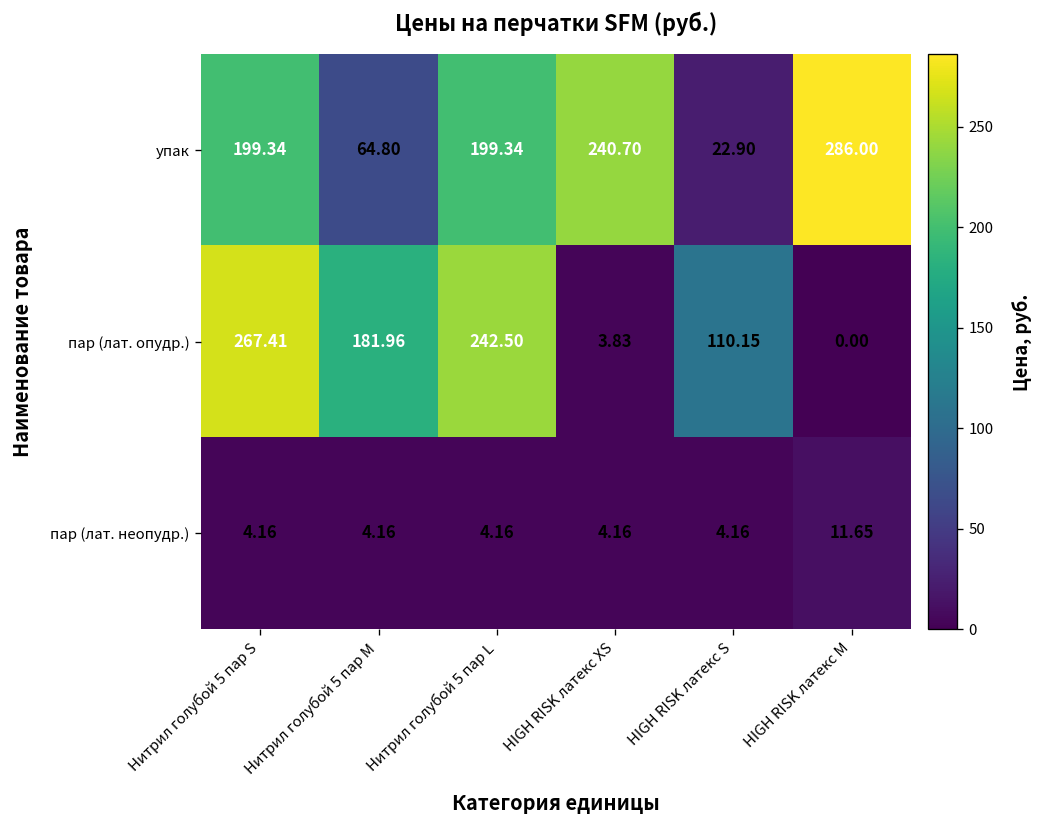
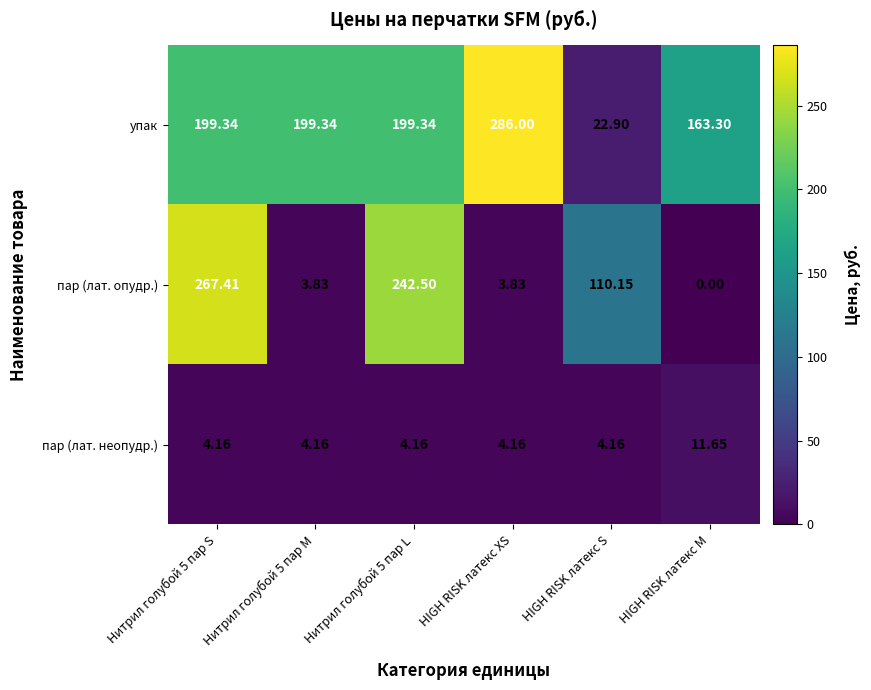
упак, Нитрил голубой 5 пар M: 64.80 -> 199.34
упак, HIGH RISK латекс XS: 240.70 -> 286.00
упак, HIGH RISK латекс M: 286.00 -> 163.30
пар (лат. опудр.), Нитрил голубой 5 пар M: 181.96 -> 3.83
